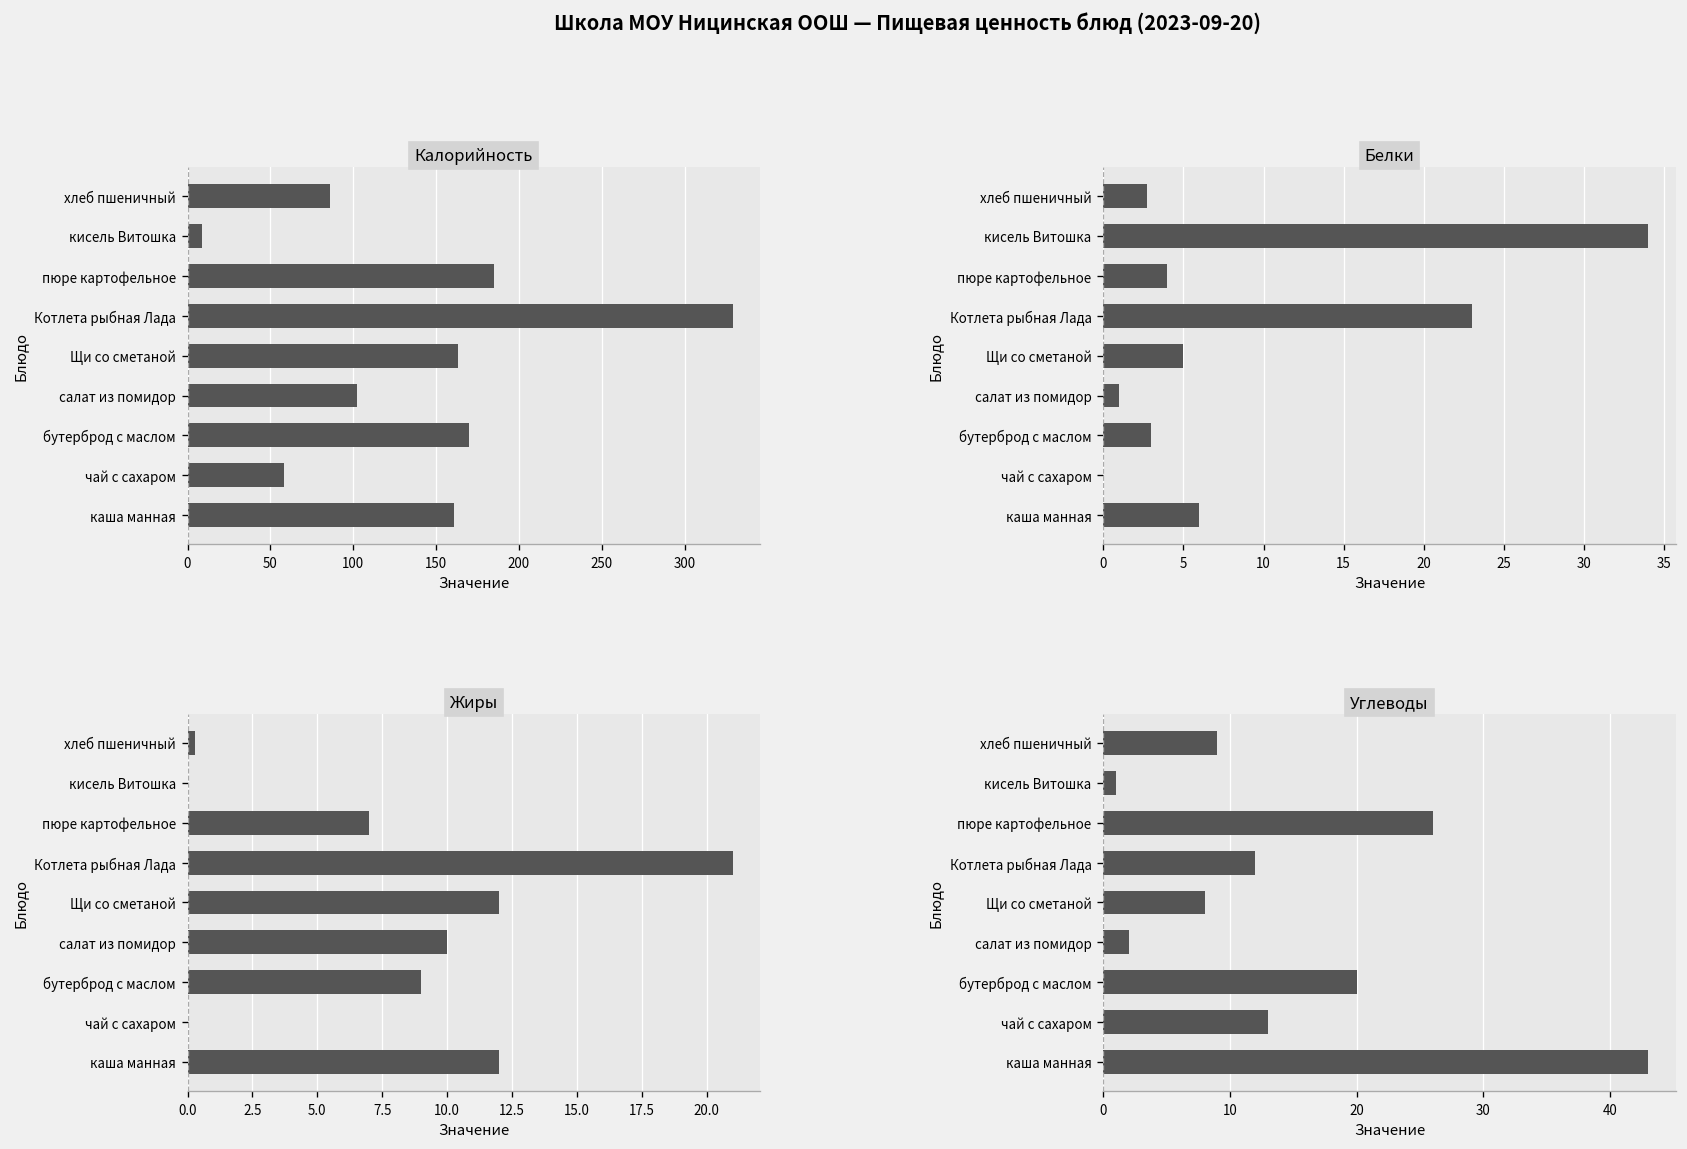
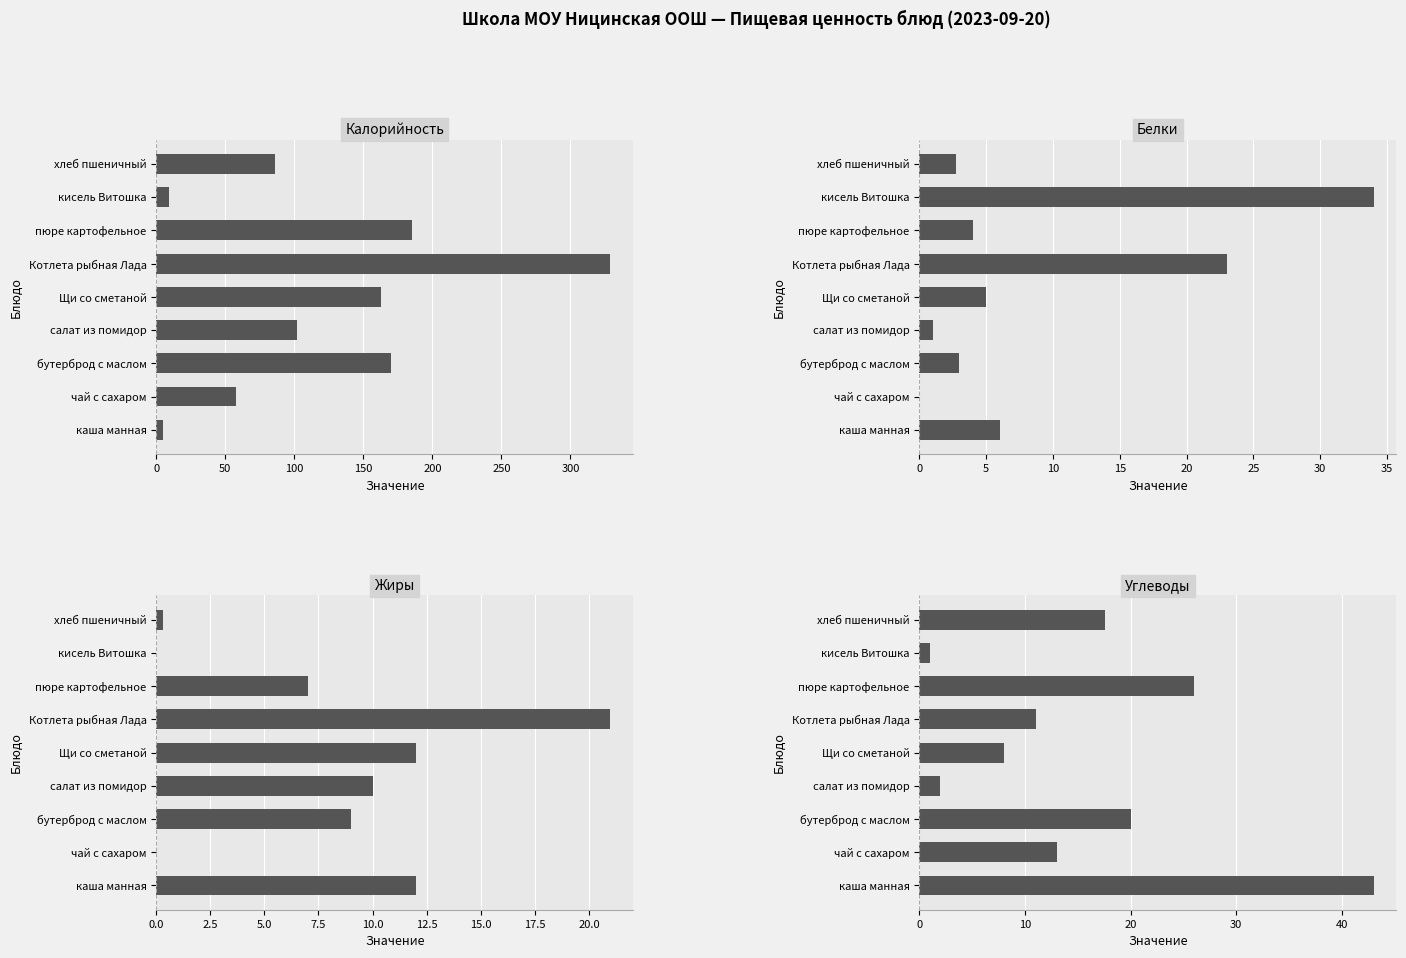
Калорийность, каша манная: 161 -> 5
Углеводы, хлеб пшеничный: 9.0 -> 17.6
Углеводы, Котлета рыбная Лада: 12 -> 11
